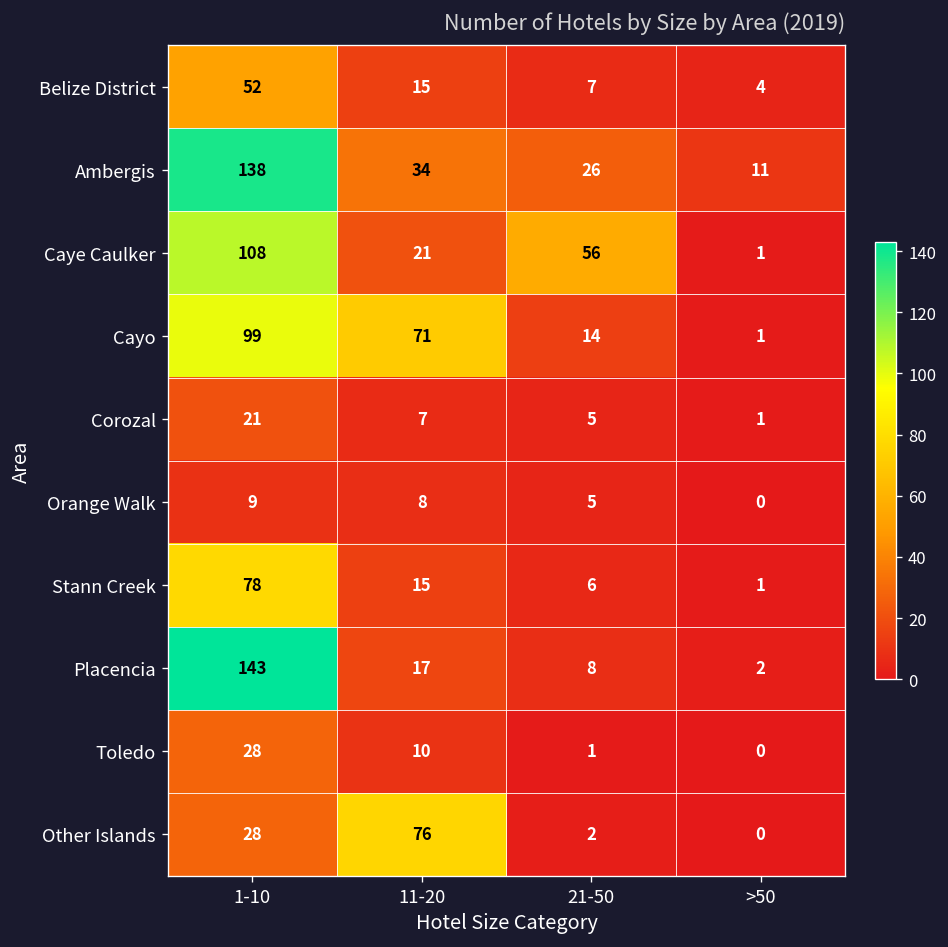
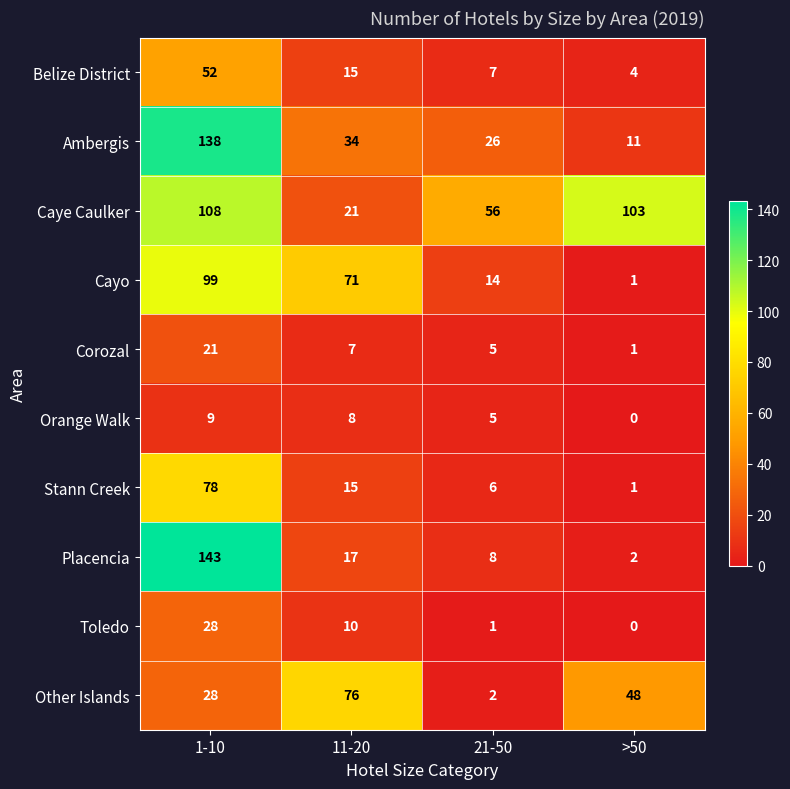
Caye Caulker, >50: 1 -> 103
Other Islands, >50: 0 -> 48
